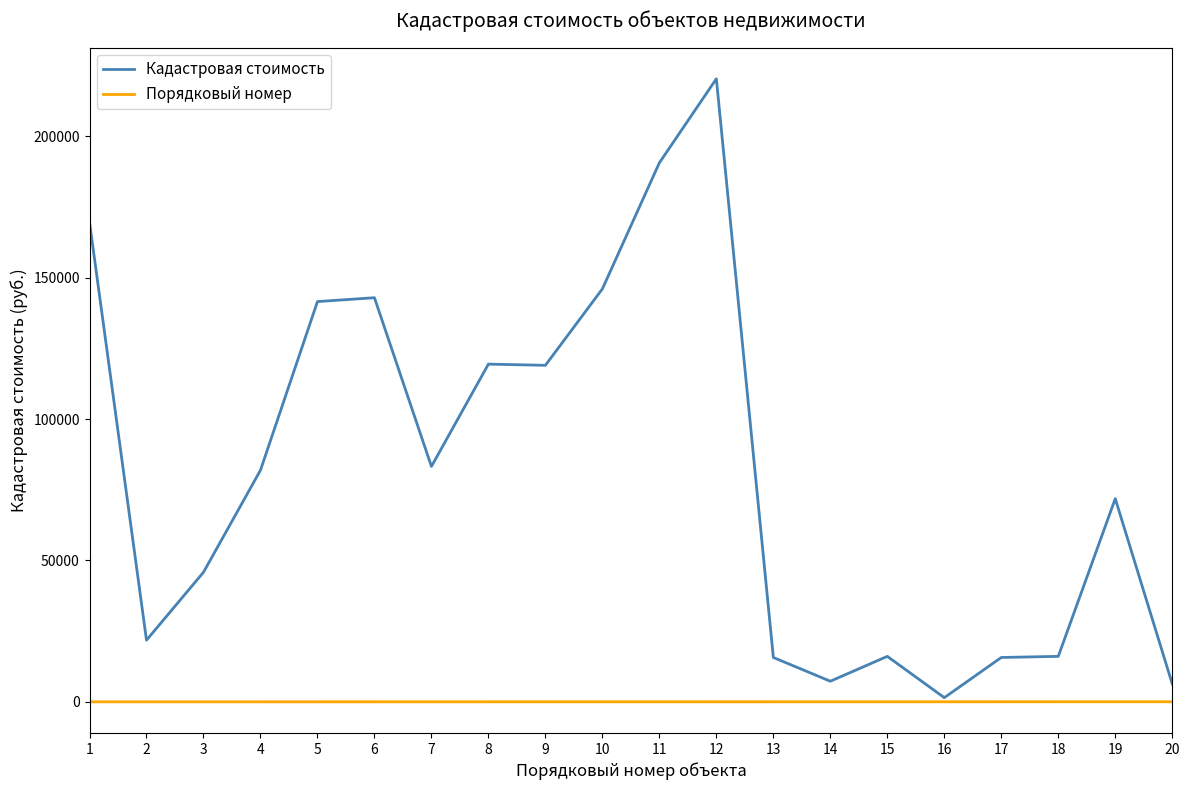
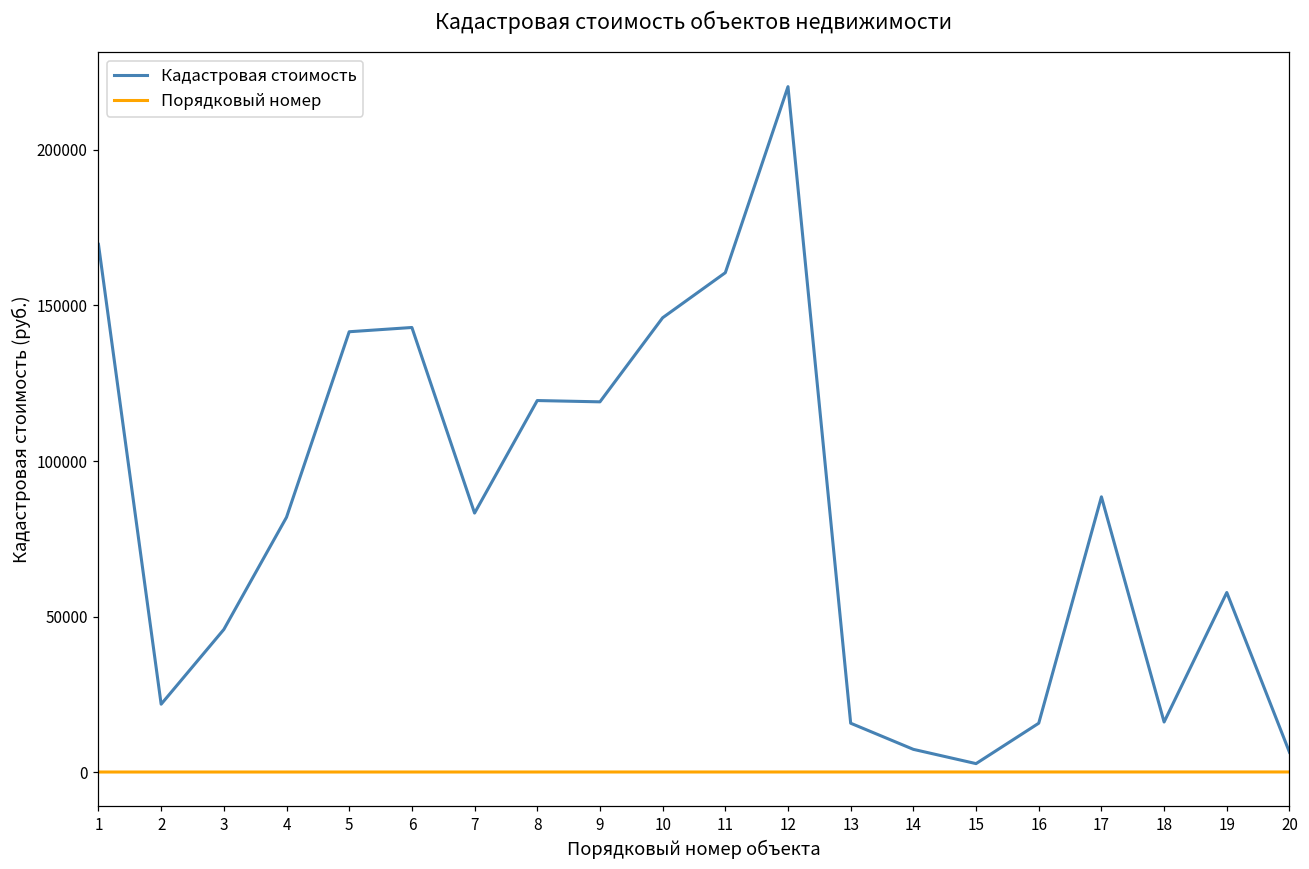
Кадастровая стоимость, 11: 191000 -> 161000
Кадастровая стоимость, 15: 16000 -> 3000
Кадастровая стоимость, 16: 1000 -> 16000
Кадастровая стоимость, 17: 16000 -> 88000
Кадастровая стоимость, 19: 72000 -> 58000
